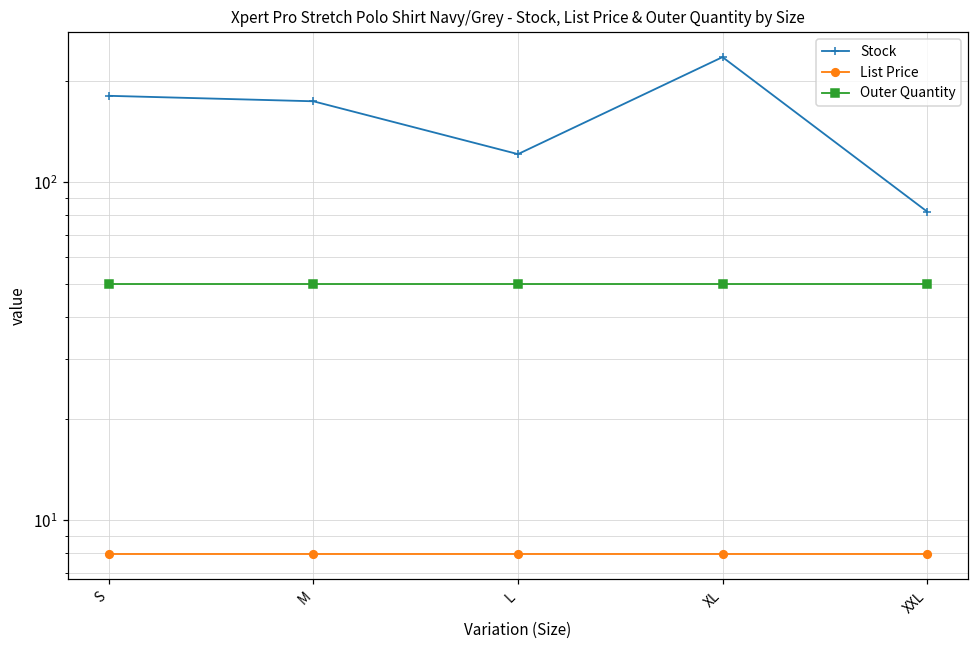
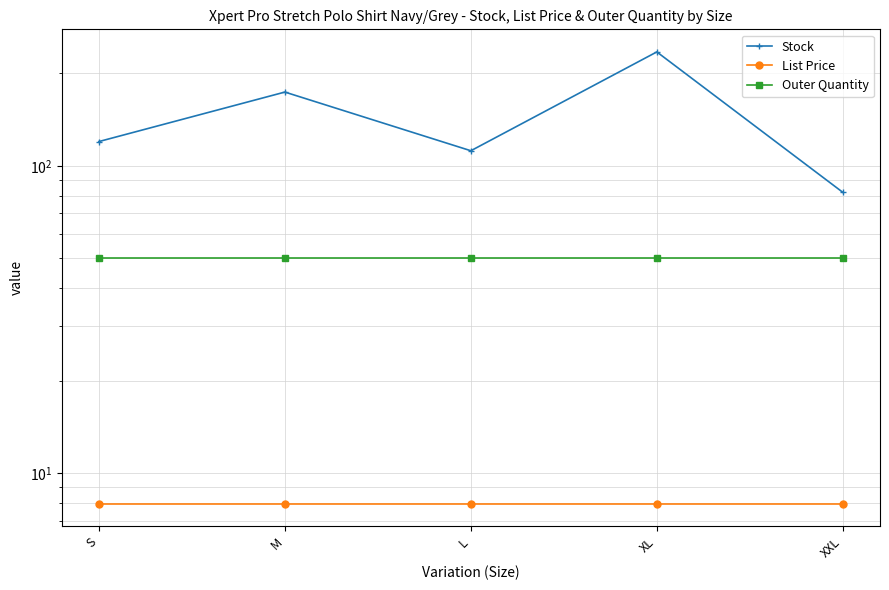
Stock, S: 180 -> 120
Stock, L: 121 -> 112
